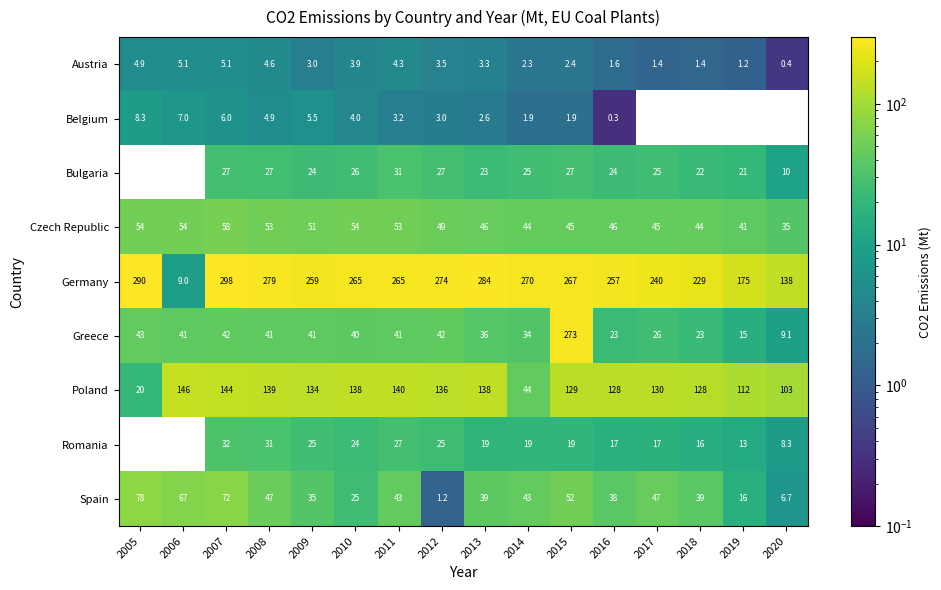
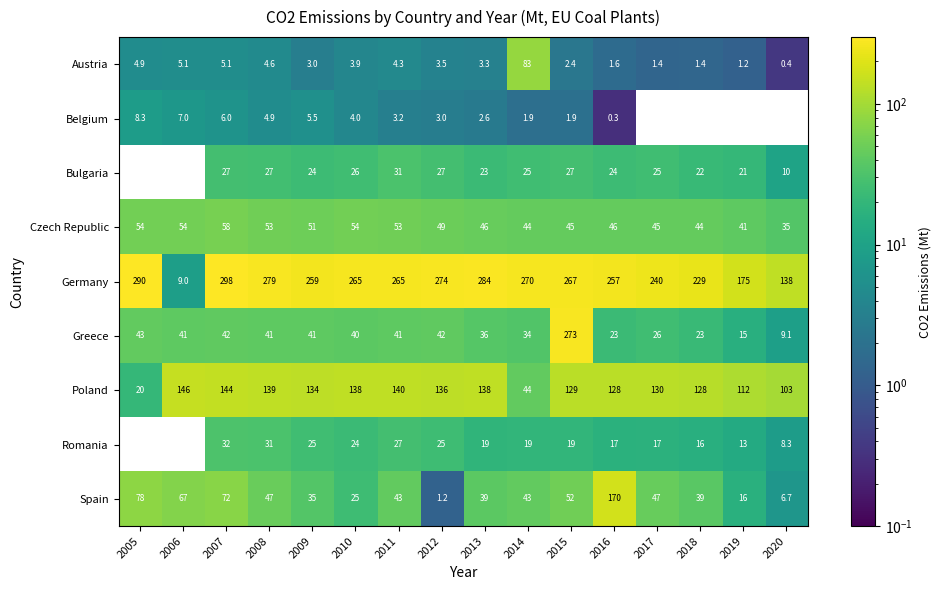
Austria, 2014: 2.3 -> 83
Spain, 2016: 38 -> 170
